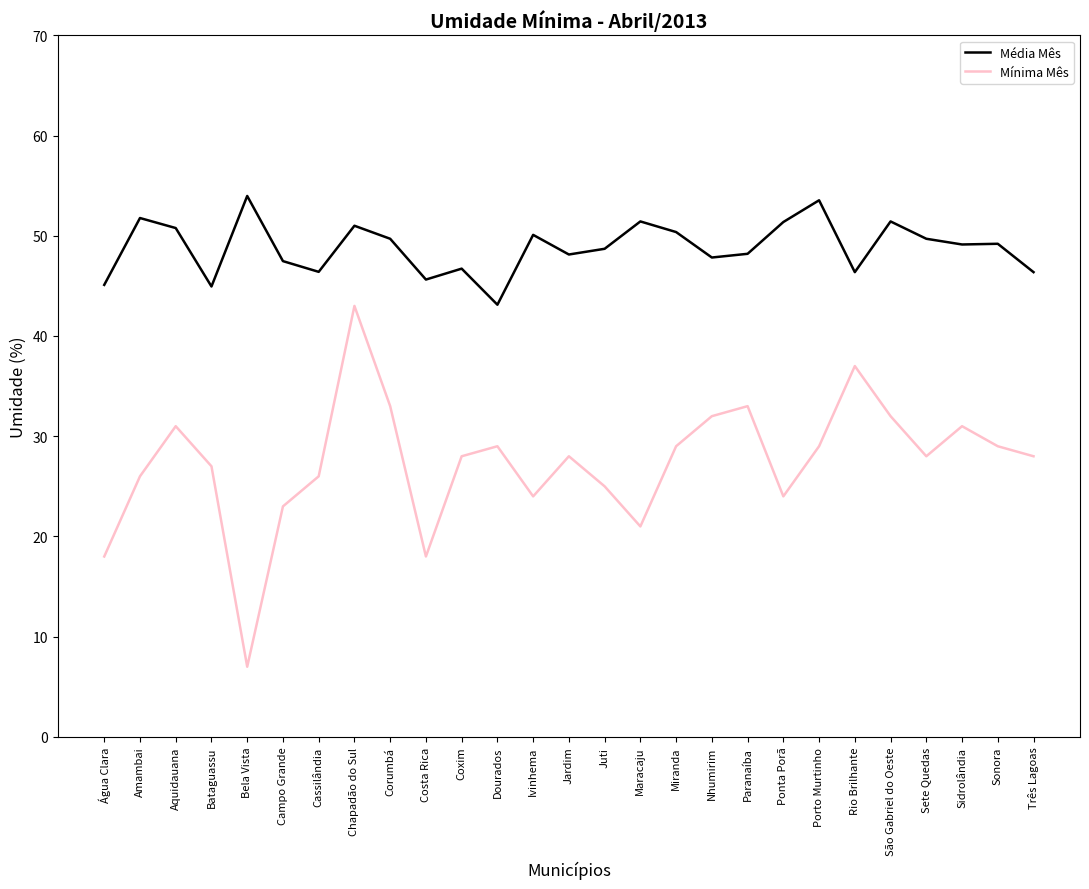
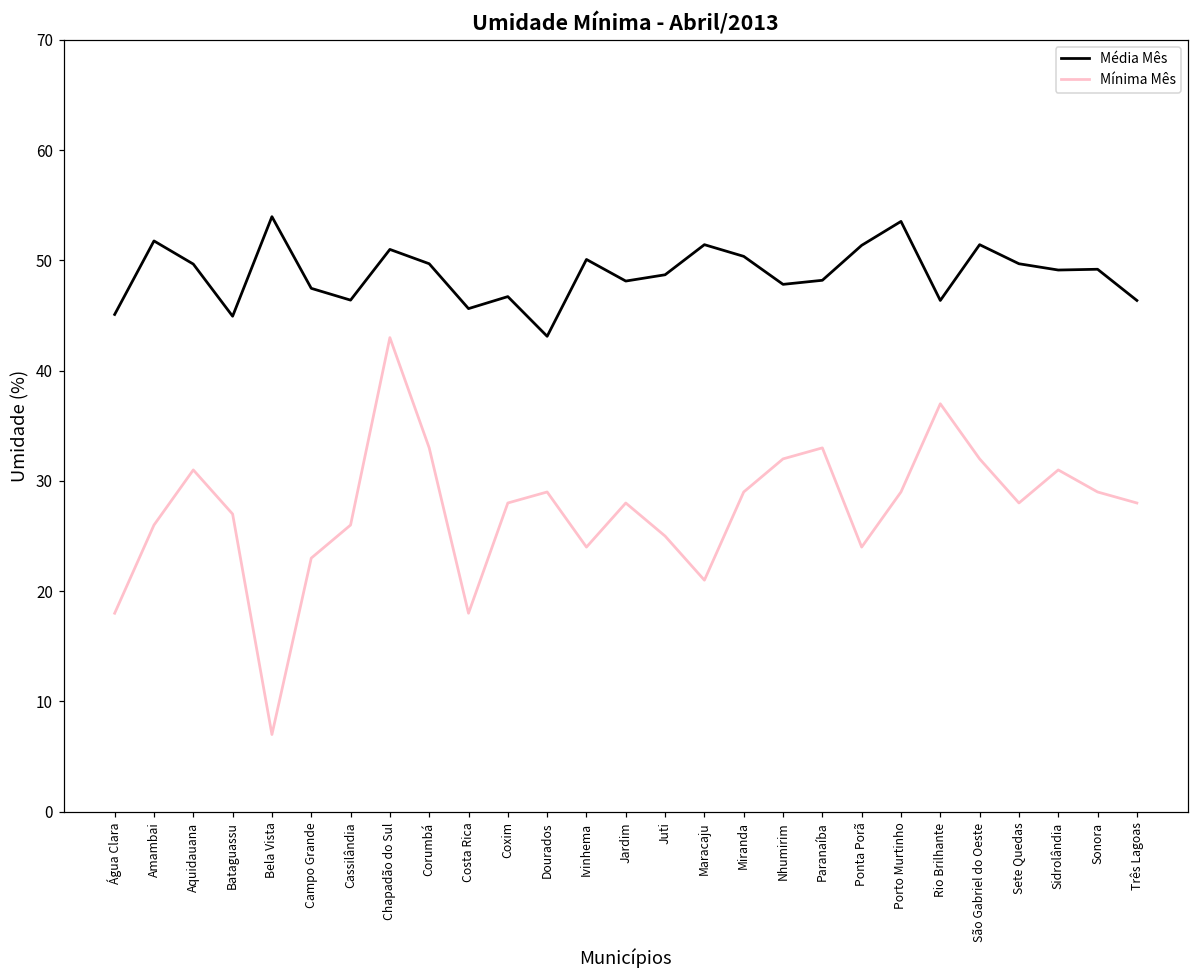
Média Mês, Aquidauana: 50.8 -> 49.7
